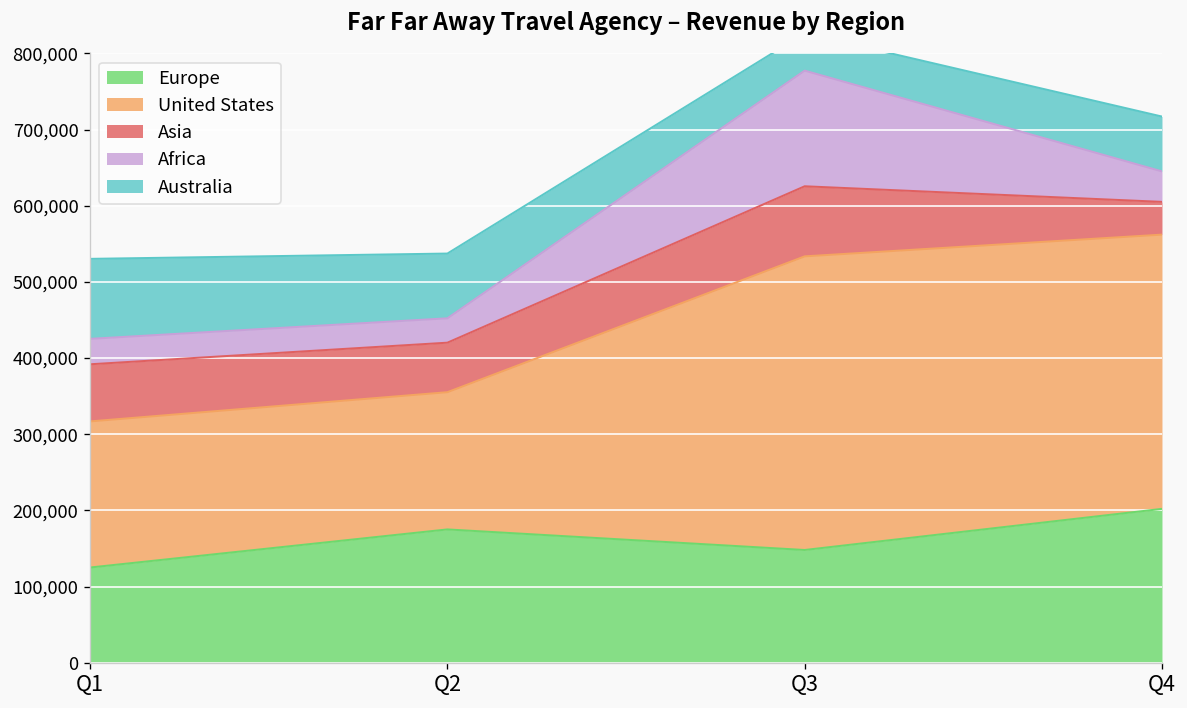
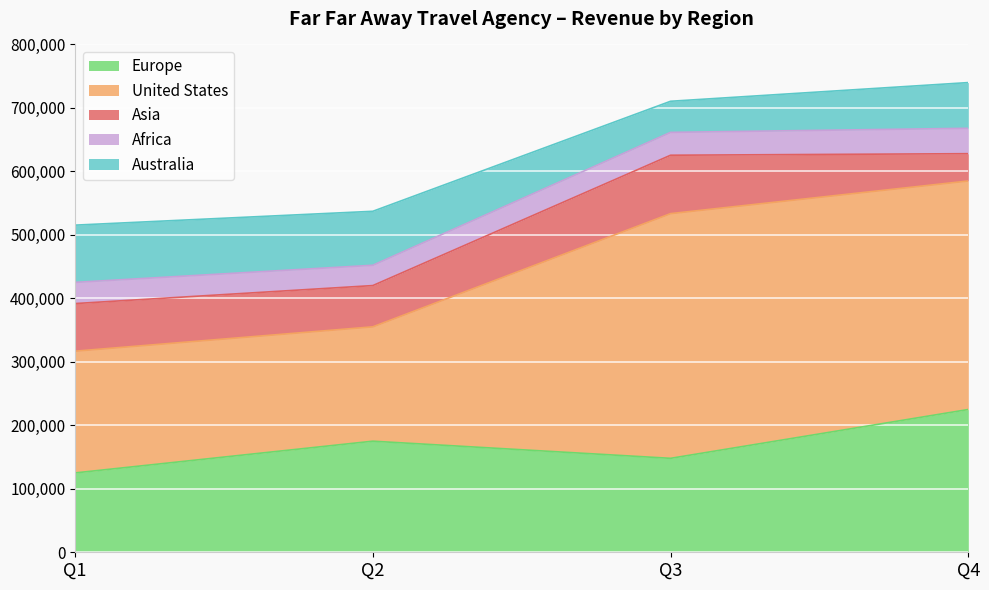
Australia, Q1: 110,000 -> 90,000
Africa, Q3: 150,000 -> 40,000
Europe, Q4: 200,000 -> 220,000
